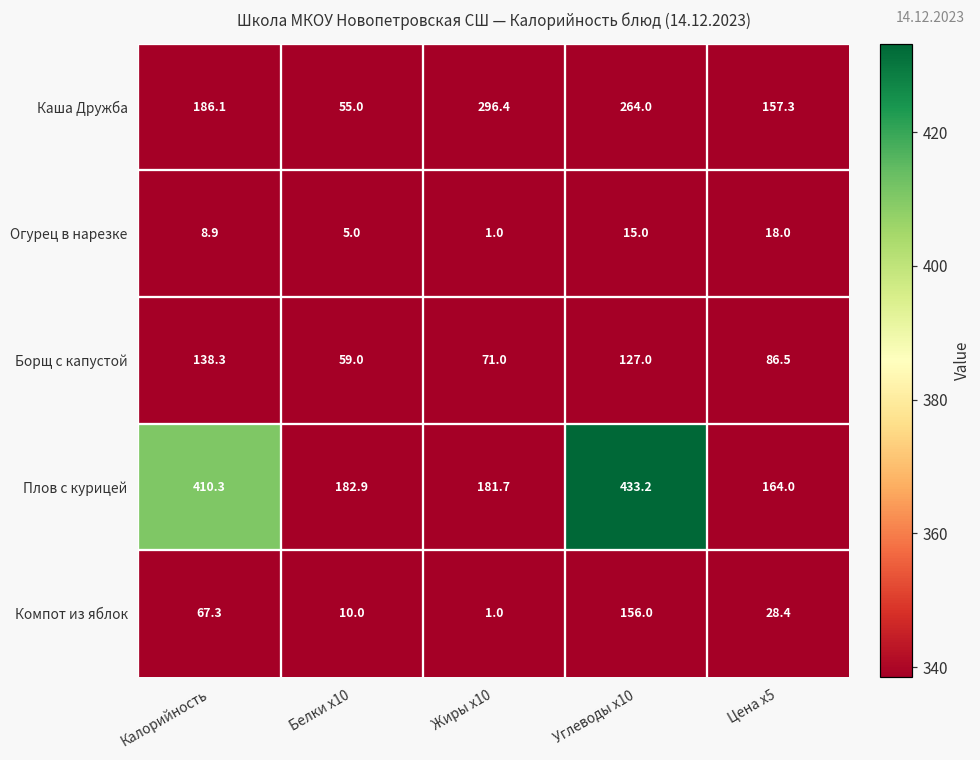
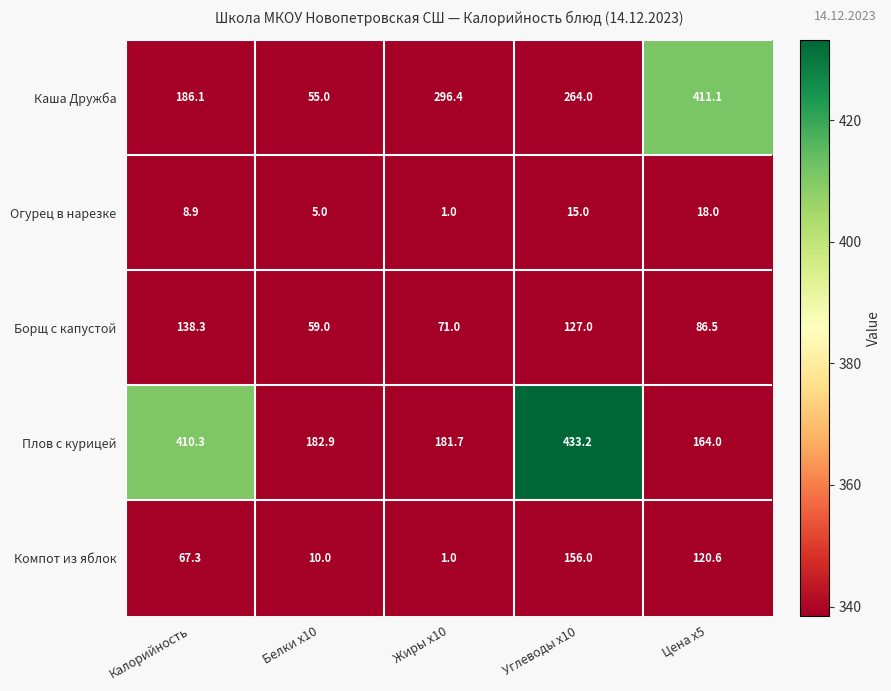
Каша Дружба, Цена x5: 157.3 -> 411.1
Компот из яблок, Цена x5: 28.4 -> 120.6
